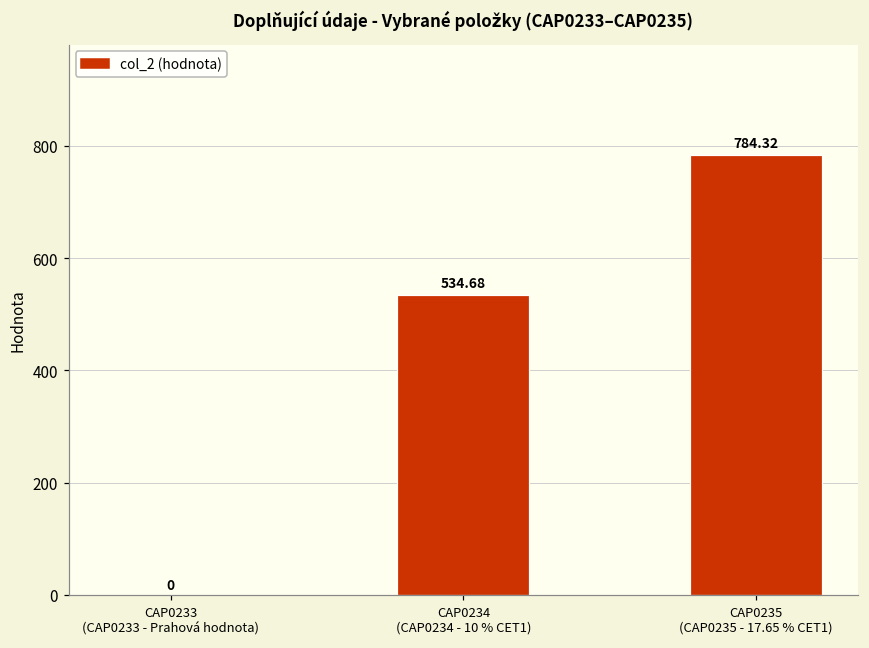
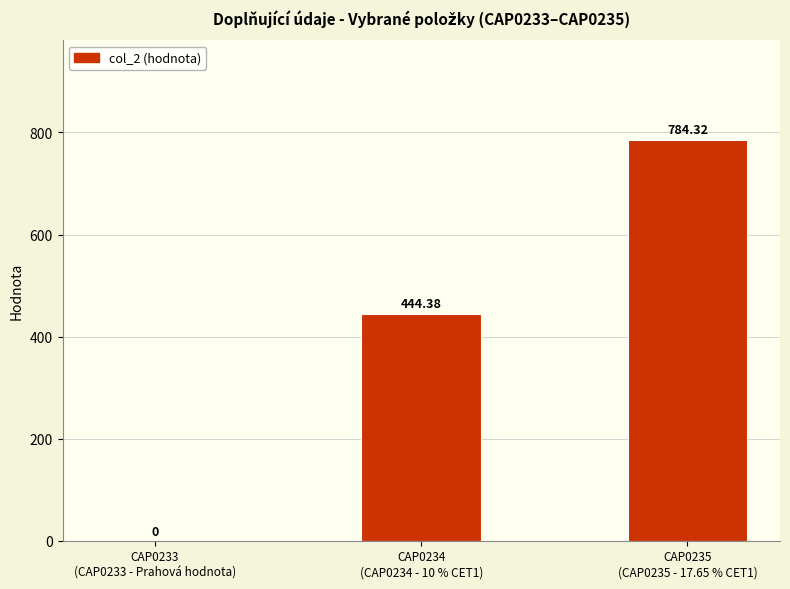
CAP0234 (CAP0234 - 10 % CET1): 534.68 -> 444.38
